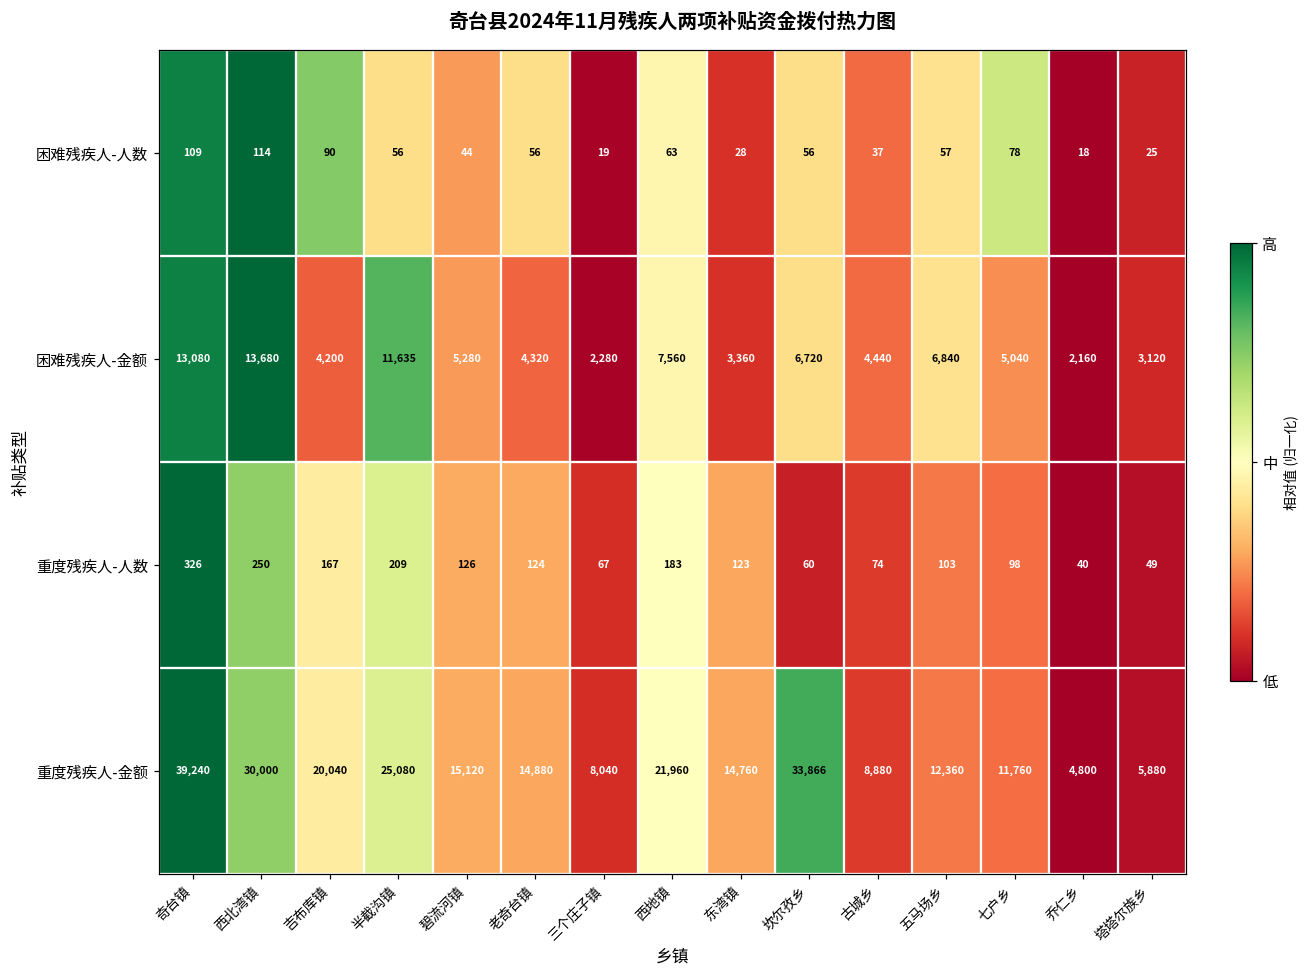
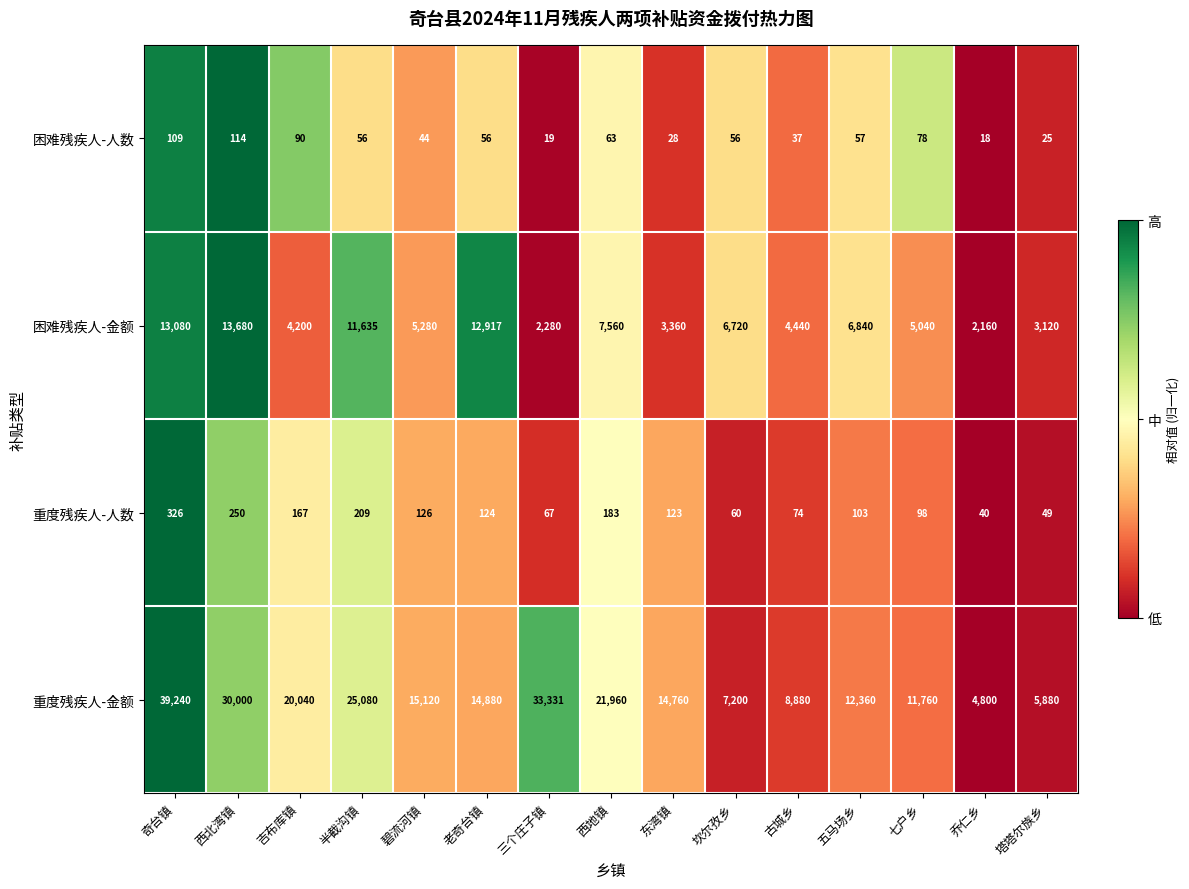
困难残疾人-金额, 老奇台镇: 4,320 -> 12,917
重度残疾人-金额, 三个庄子镇: 8,040 -> 33,331
重度残疾人-金额, 坎尔孜乡: 33,866 -> 7,200
